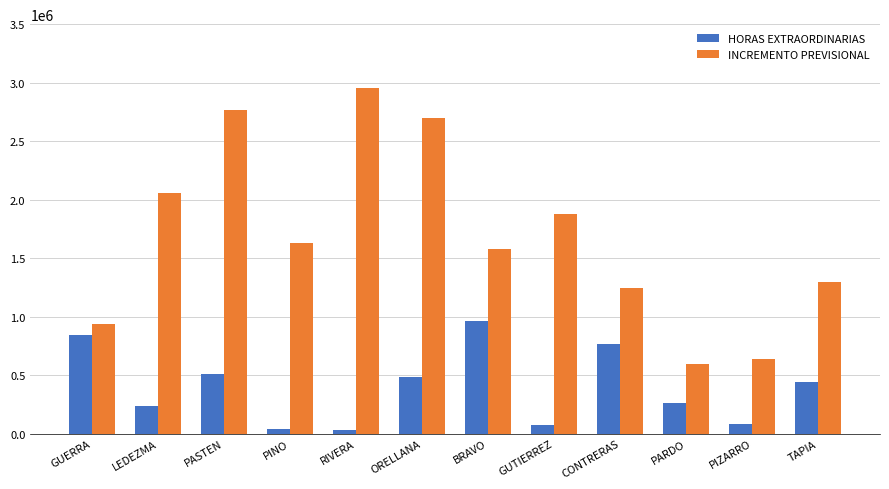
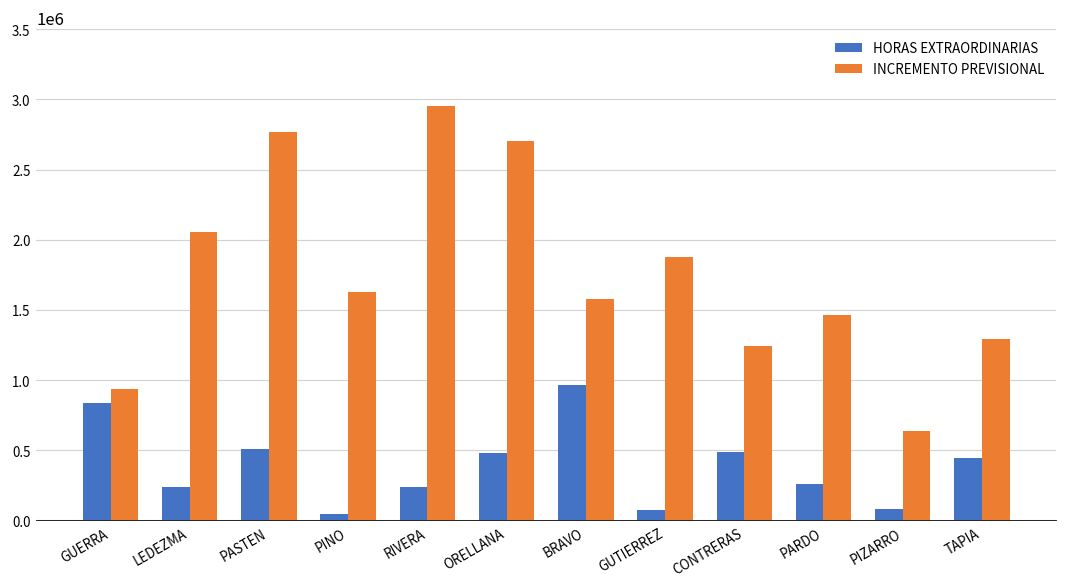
HORAS EXTRAORDINARIAS, RIVERA: 30000 -> 240000
HORAS EXTRAORDINARIAS, CONTRERAS: 760000 -> 490000
INCREMENTO PREVISIONAL, PARDO: 590000 -> 1460000
